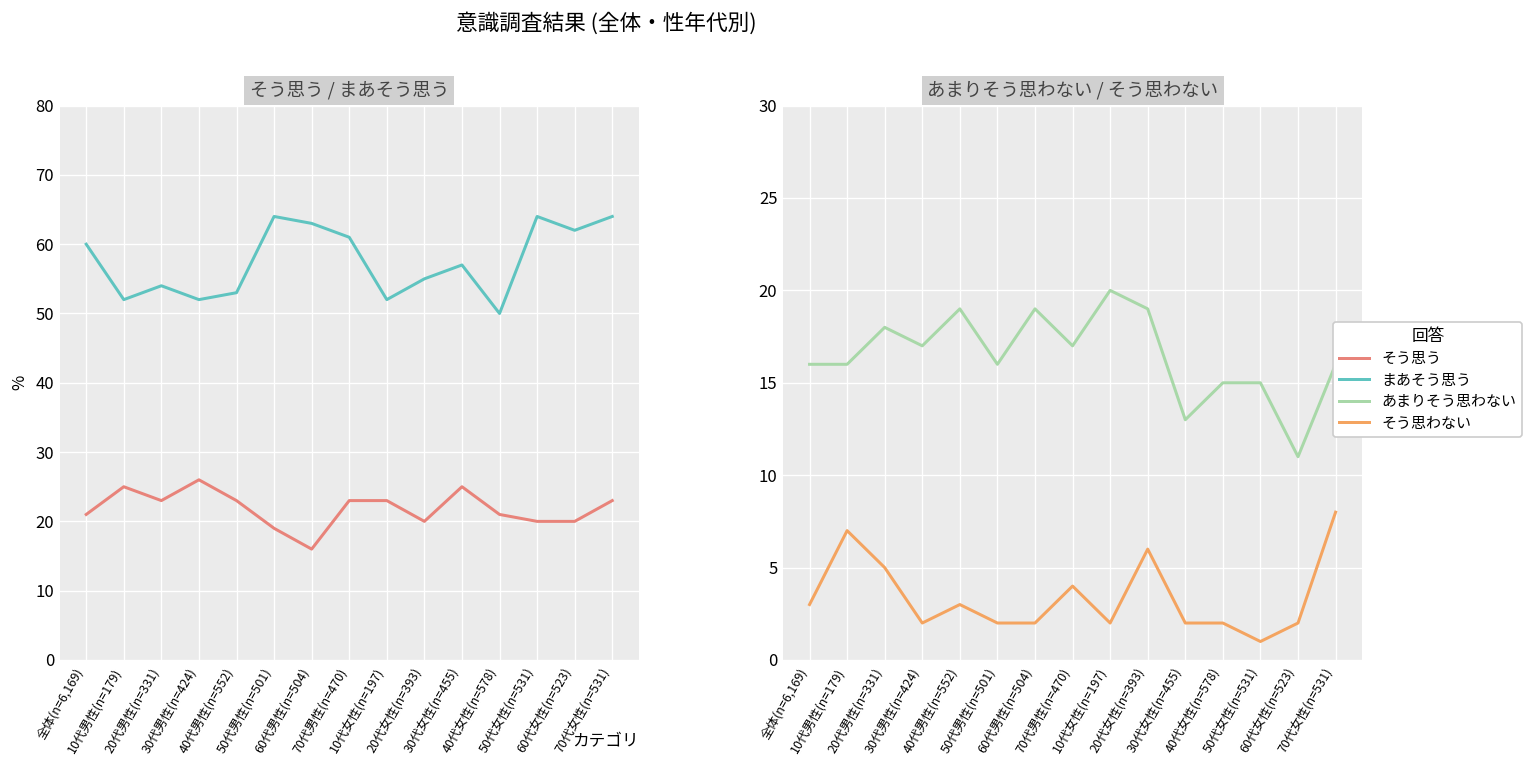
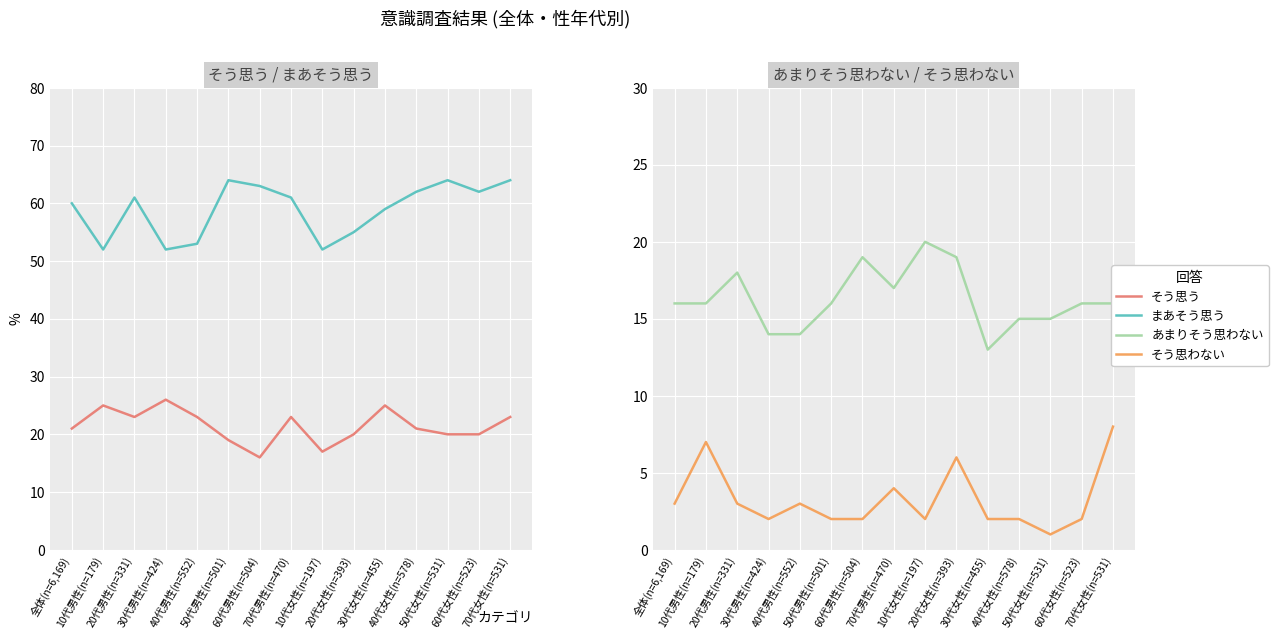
そう思う / まあそう思う, まあそう思う, 20代男性(n=331): 54 -> 61
そう思う / まあそう思う, そう思う, 10代女性(n=197): 23 -> 17
そう思う / まあそう思う, まあそう思う, 30代女性(n=455): 57 -> 59
そう思う / まあそう思う, まあそう思う, 40代女性(n=578): 50 -> 62
あまりそう思わない / そう思わない, そう思わない, 20代男性(n=331): 5 -> 3
あまりそう思わない / そう思わない, あまりそう思わない, 30代男性(n=424): 17 -> 14
あまりそう思わない / そう思わない, あまりそう思わない, 40代男性(n=552): 19 -> 14
あまりそう思わない / そう思わない, あまりそう思わない, 60代女性(n=523): 11 -> 16
